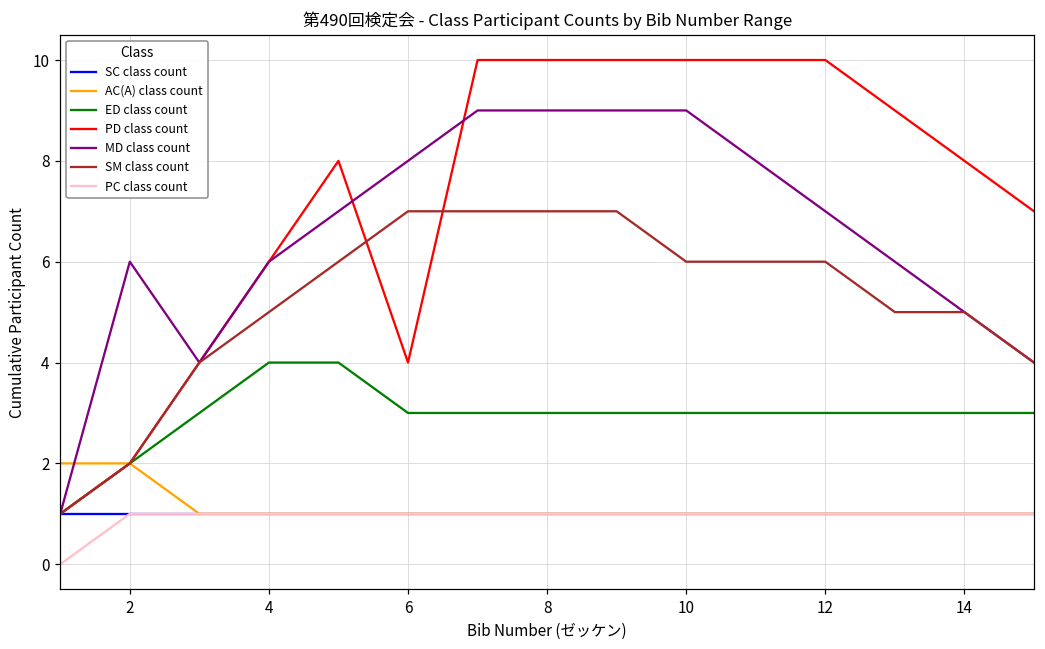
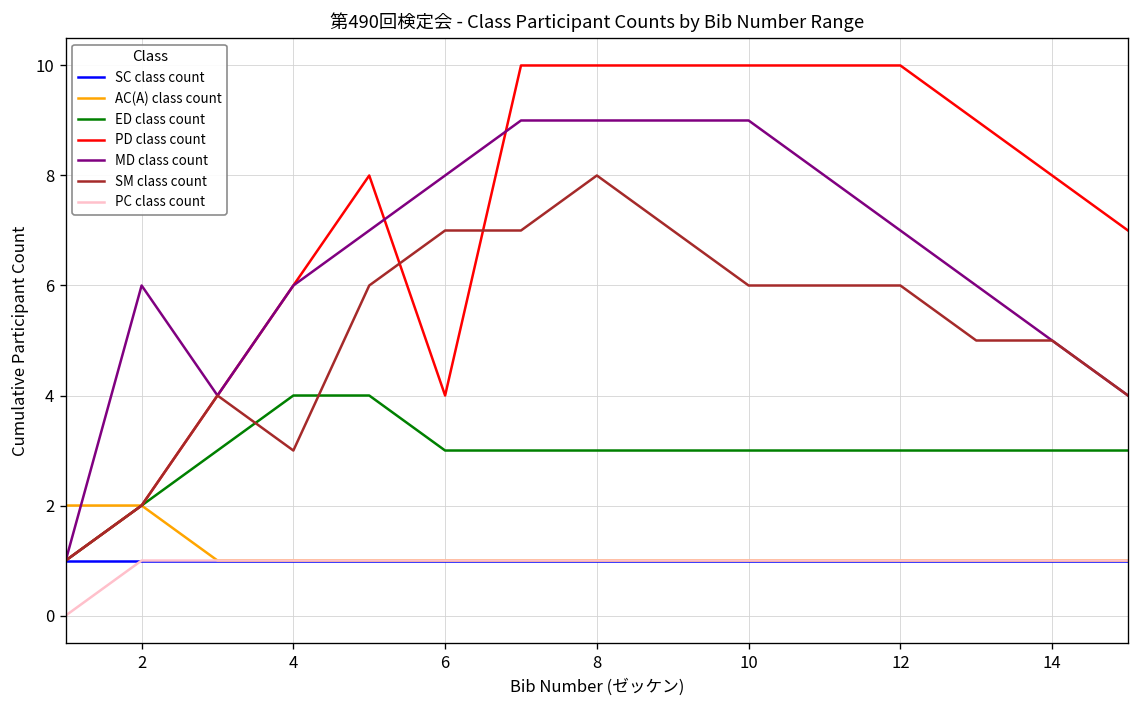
SM class count, 4: 5 -> 3
SM class count, 8: 7 -> 8
